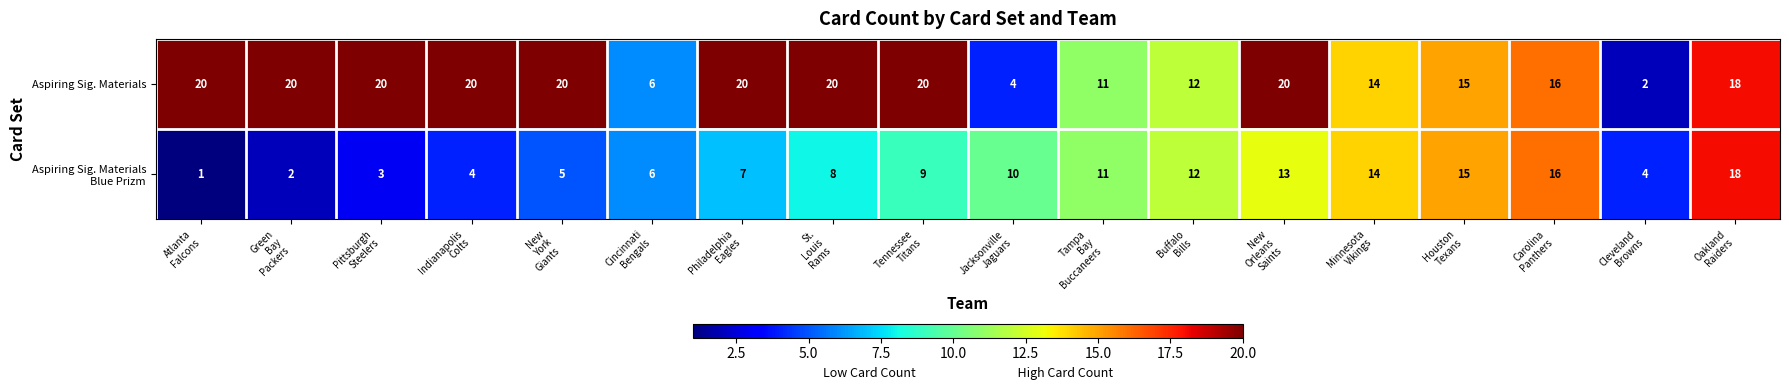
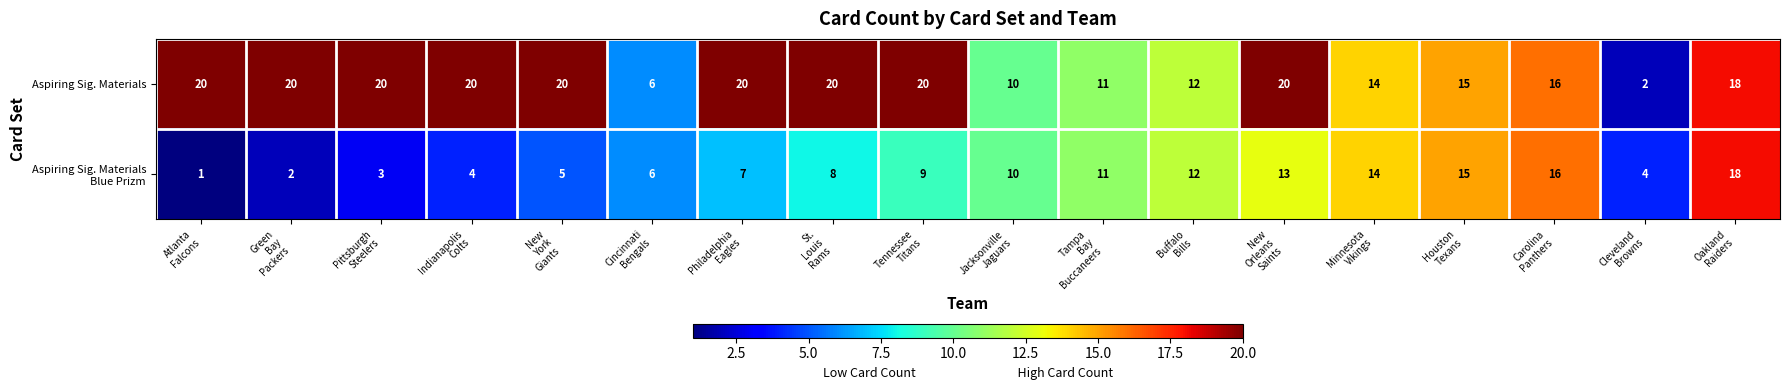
Aspiring Sig. Materials, Jacksonville Jaguars: 4 -> 10
